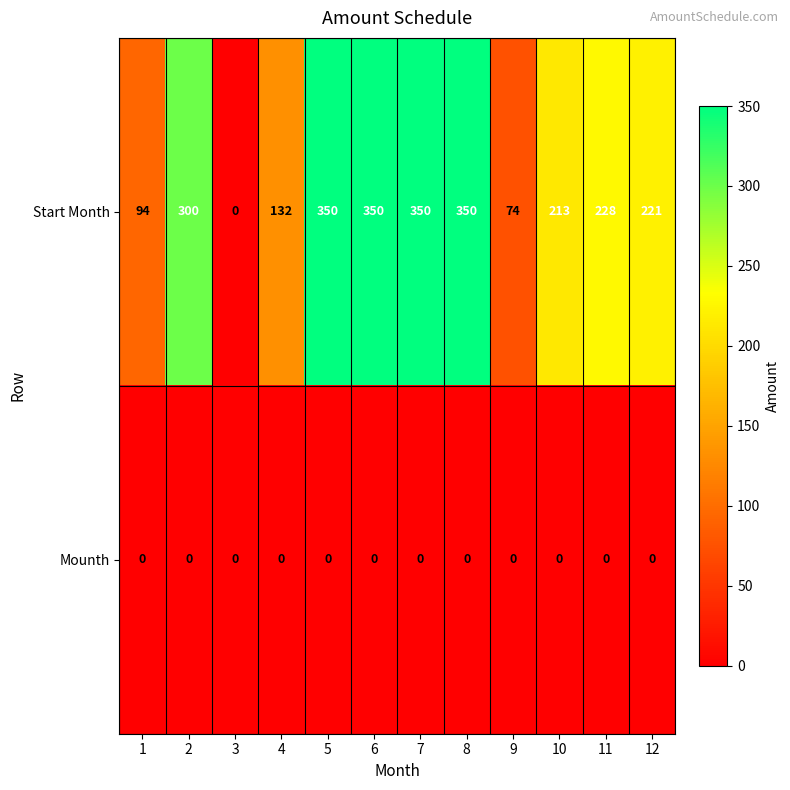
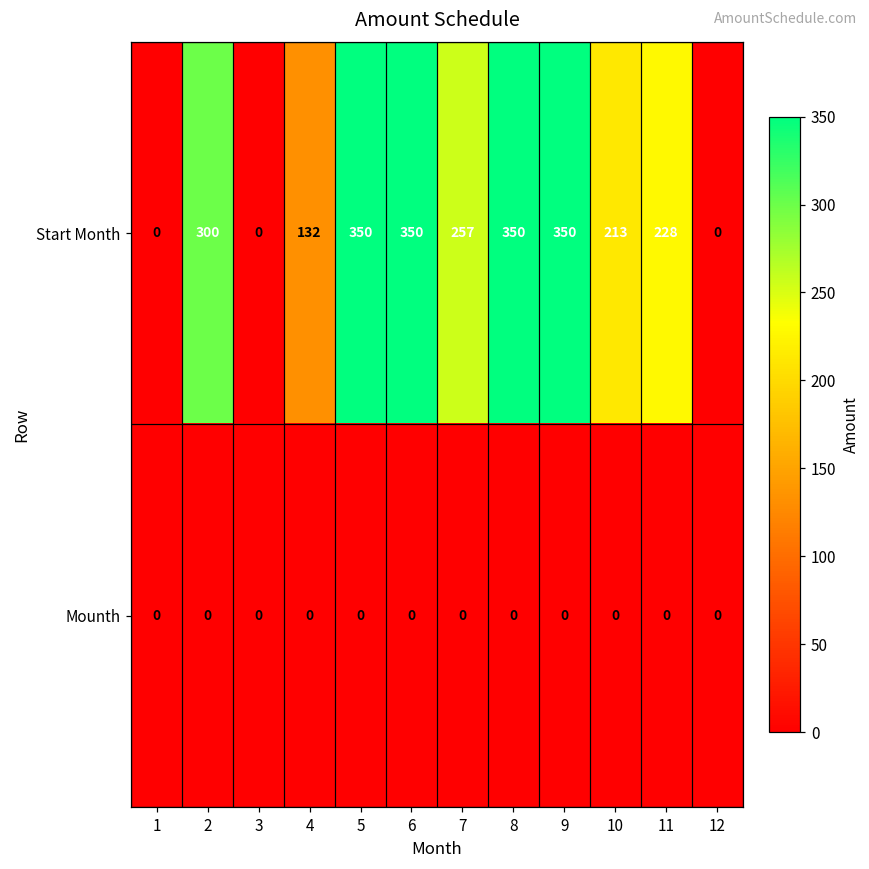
Start Month, 1: 94 -> 0
Start Month, 7: 350 -> 257
Start Month, 9: 74 -> 350
Start Month, 12: 221 -> 0
